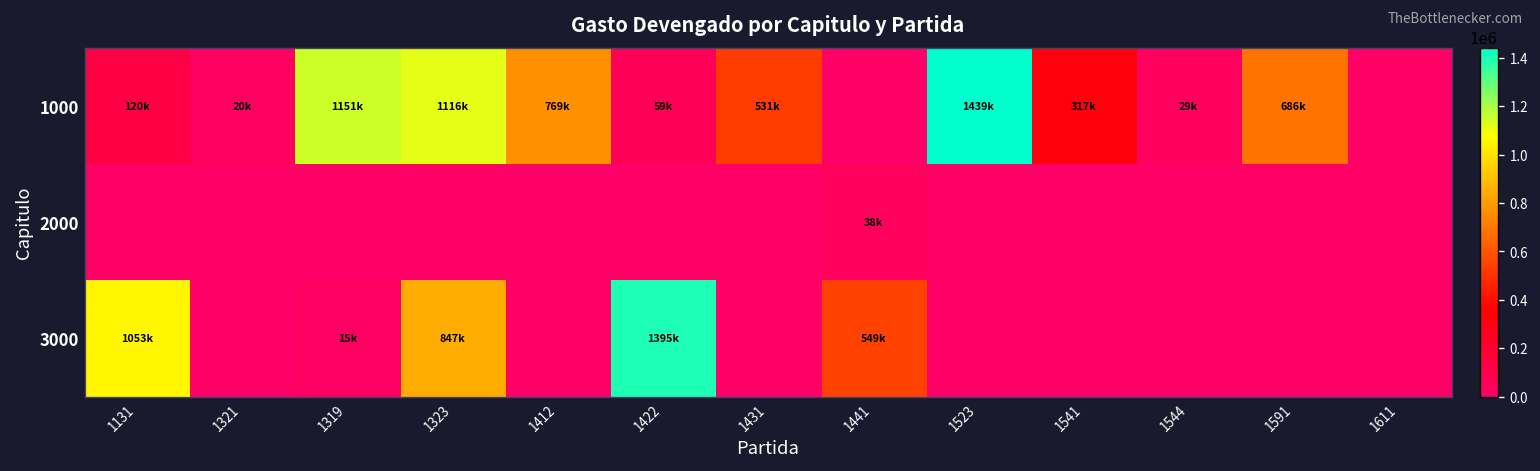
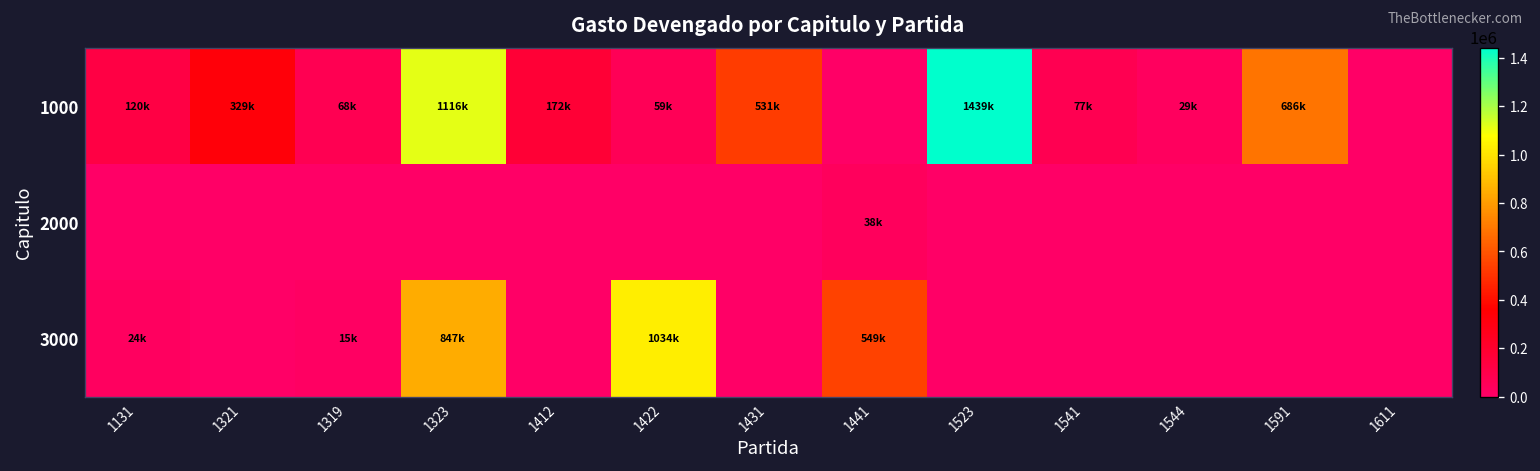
1000, 1321: 20k -> 329k
1000, 1319: 1151k -> 68k
1000, 1412: 769k -> 172k
1000, 1541: 317k -> 77k
3000, 1131: 1053k -> 24k
3000, 1422: 1395k -> 1034k
